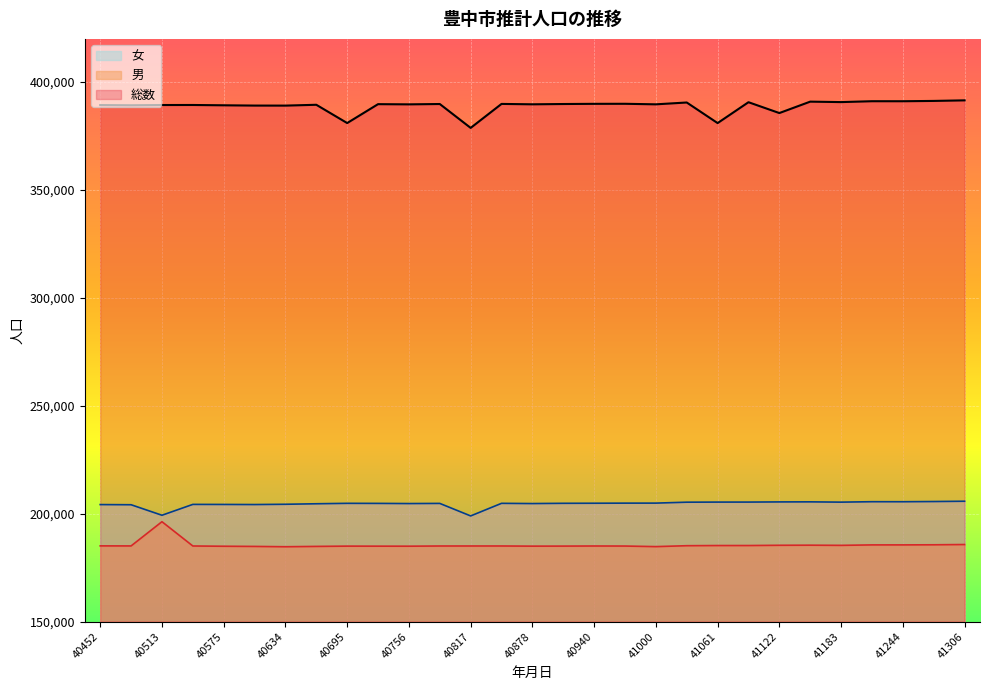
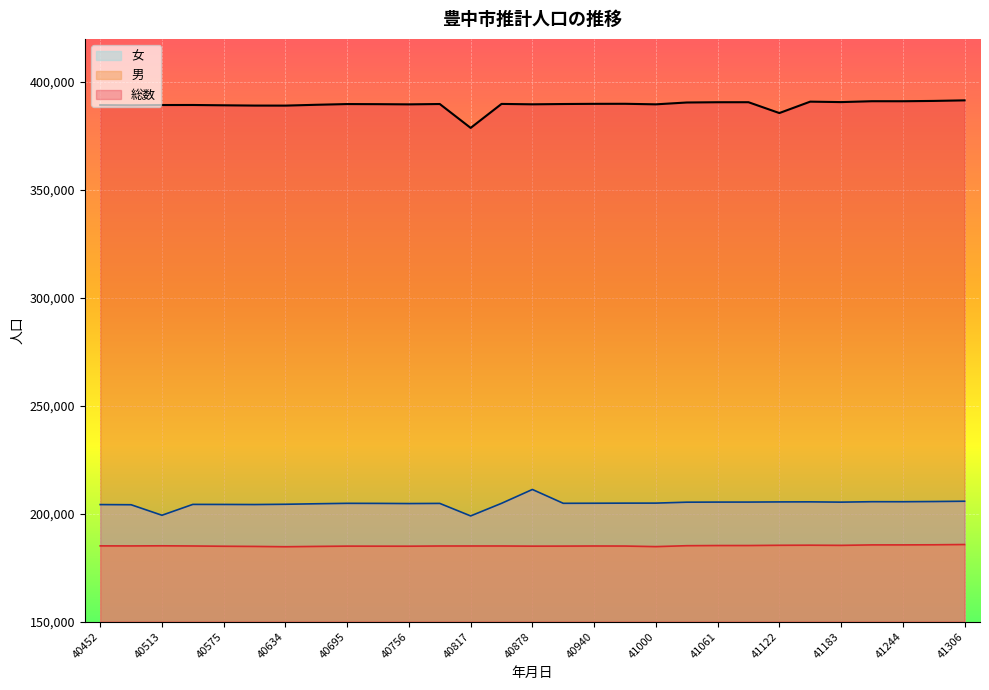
男, 40513: 196,000 -> 185,000
総数, 40695: 381,000 -> 390,000
女, 40878: 205,000 -> 211,000
総数, 41061: 381,000 -> 391,000
